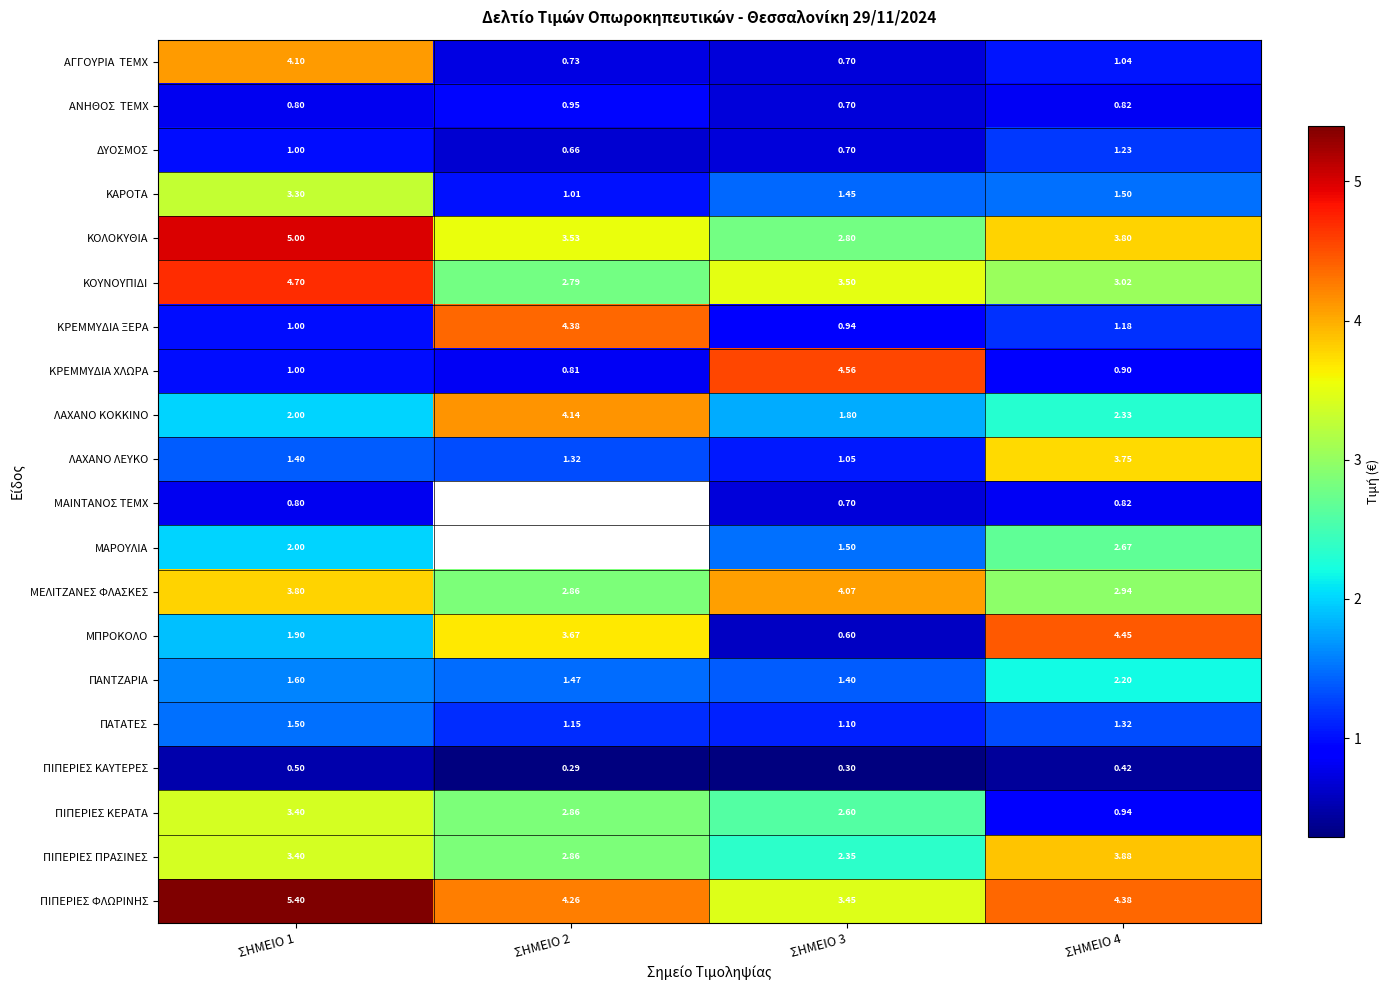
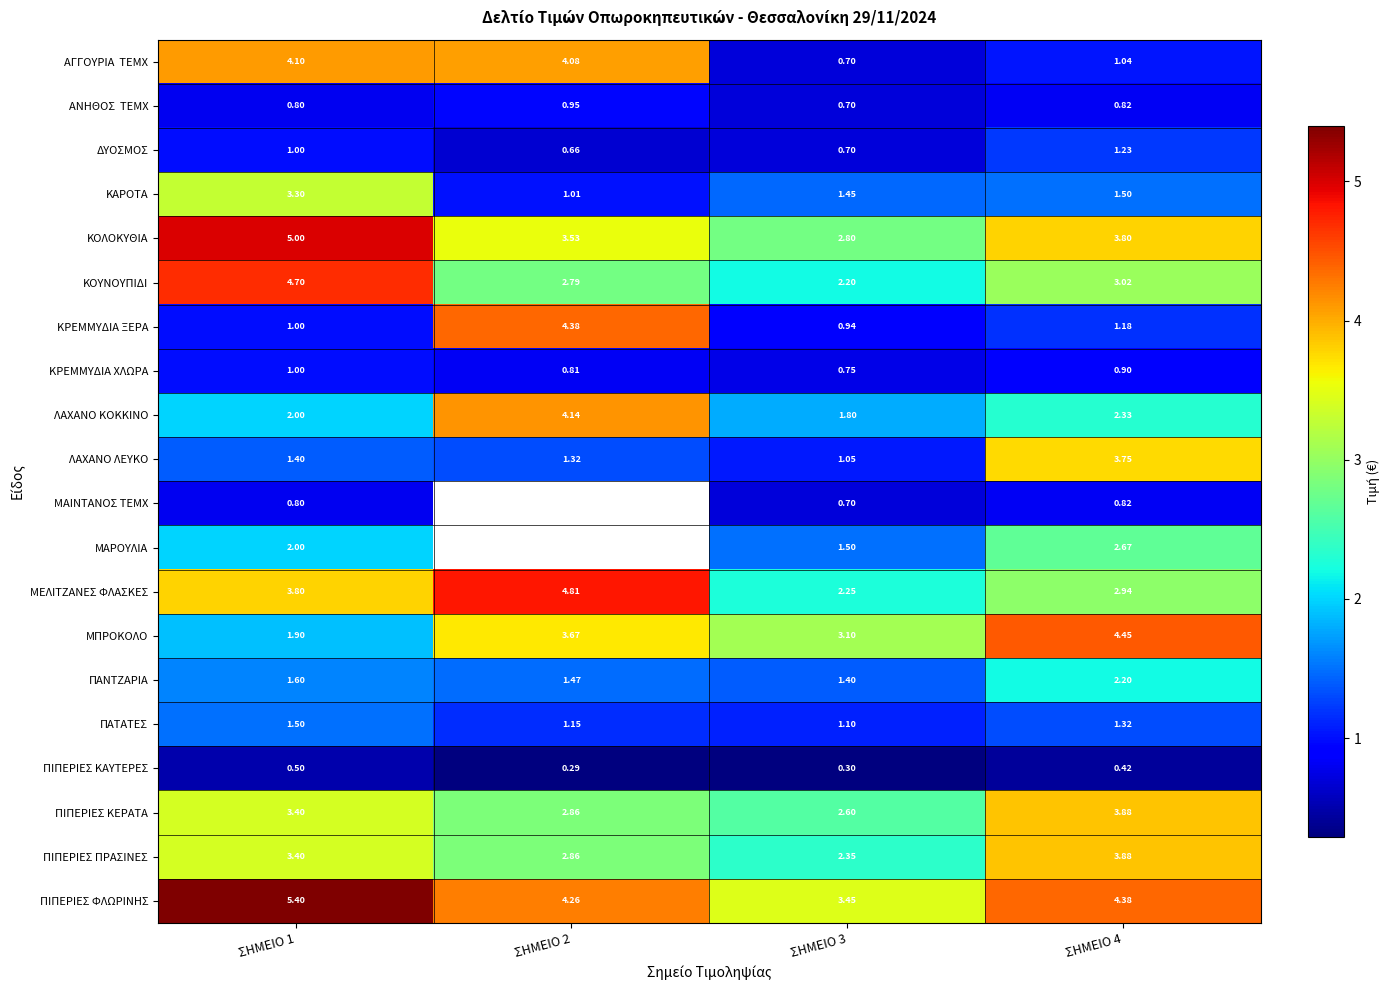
ΑΓΓΟΥΡΙΑ ΤΕΜΧ, ΣΗΜΕΙΟ 2: 0.73 -> 4.08
ΚΟΥΝΟΥΠΙΔΙ, ΣΗΜΕΙΟ 3: 3.50 -> 2.20
ΚΡΕΜΜΥΔΙΑ ΧΛΩΡΑ, ΣΗΜΕΙΟ 3: 4.56 -> 0.75
ΜΕΛΙΤΖΑΝΕΣ ΦΛΑΣΚΕΣ, ΣΗΜΕΙΟ 2: 2.86 -> 4.81
ΜΕΛΙΤΖΑΝΕΣ ΦΛΑΣΚΕΣ, ΣΗΜΕΙΟ 3: 4.07 -> 2.25
ΜΠΡΟΚΟΛΟ, ΣΗΜΕΙΟ 3: 0.60 -> 3.10
ΠΙΠΕΡΙΕΣ ΚΕΡΑΤΑ, ΣΗΜΕΙΟ 4: 0.94 -> 3.88
